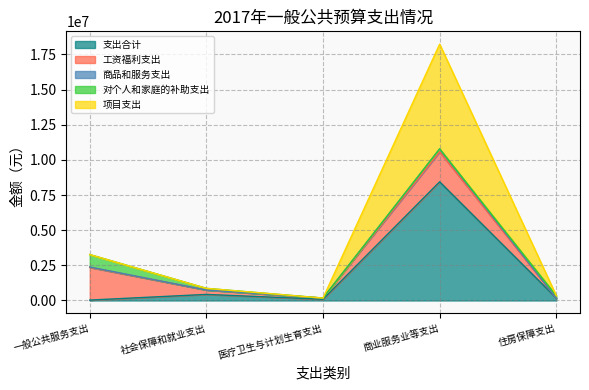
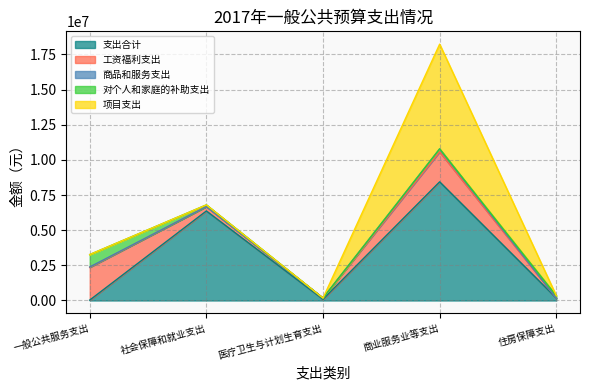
支出合计, 社会保障和就业支出: 400000 -> 6400000
